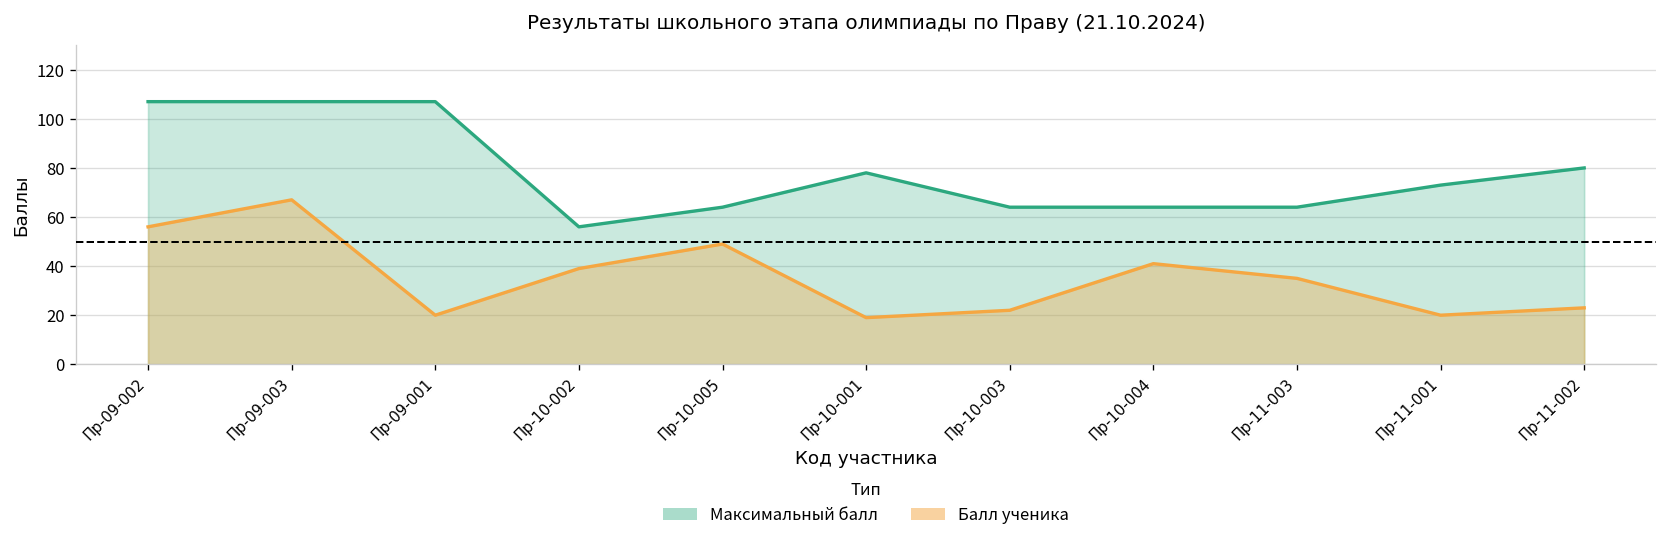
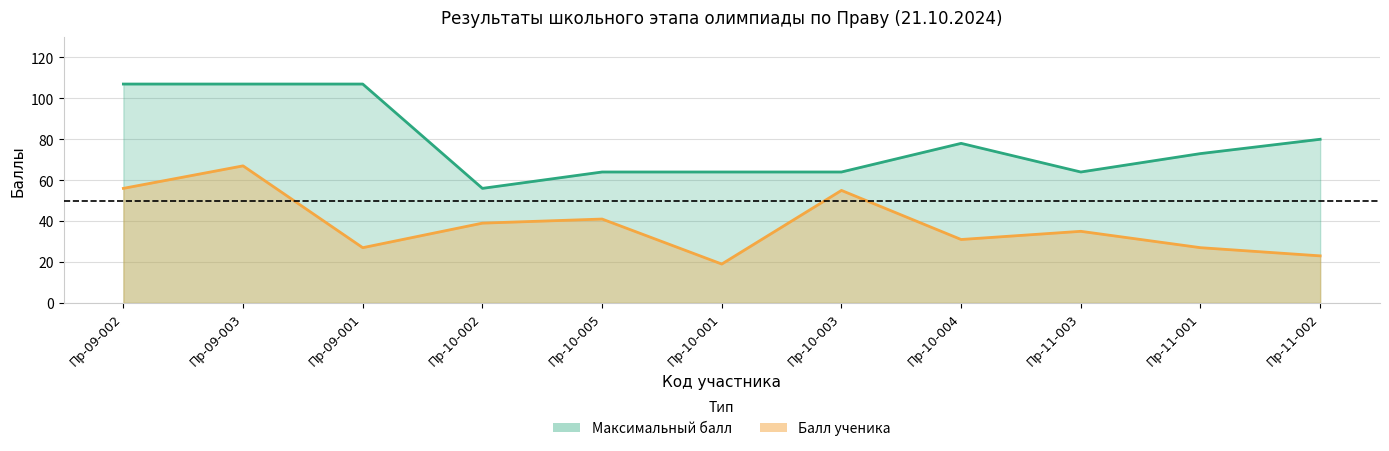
Балл ученика, Пр-09-001: 20 -> 27
Балл ученика, Пр-10-005: 49 -> 41
Максимальный балл, Пр-10-001: 78 -> 64
Балл ученика, Пр-10-003: 22 -> 55
Максимальный балл, Пр-10-004: 64 -> 78
Балл ученика, Пр-10-004: 41 -> 31
Балл ученика, Пр-11-001: 20 -> 27
